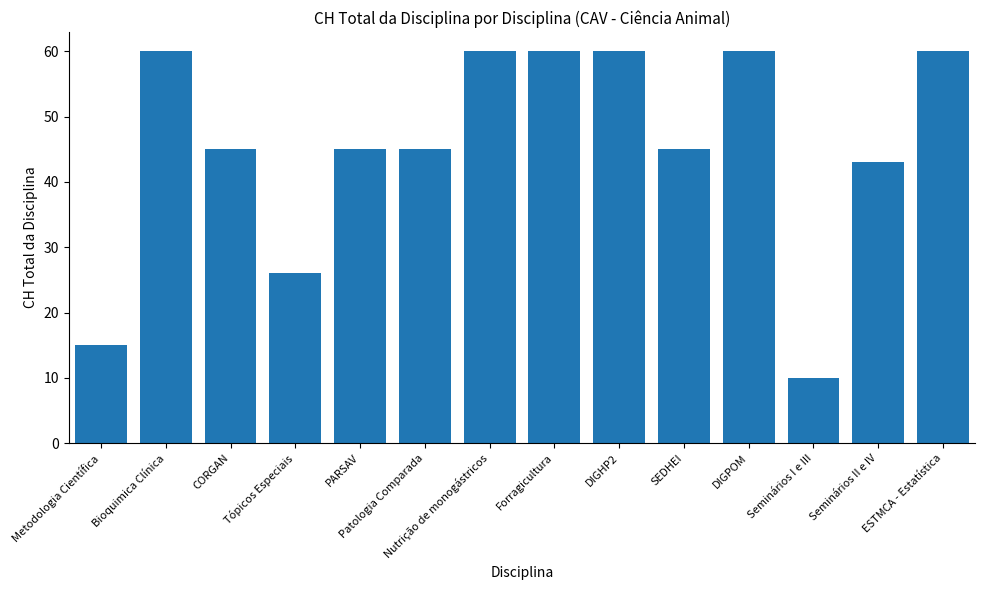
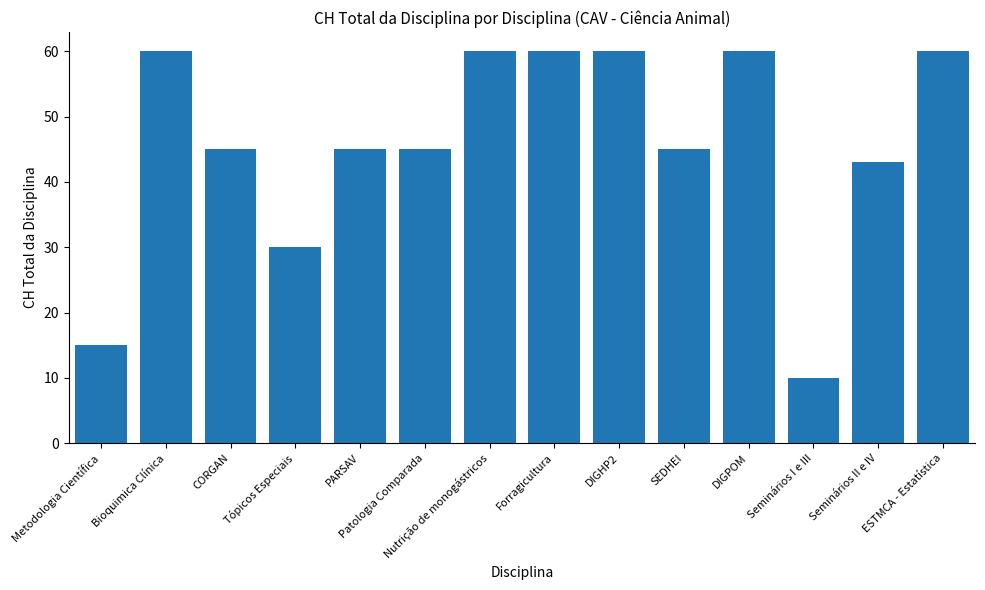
Tópicos Especiais: 26 -> 30
